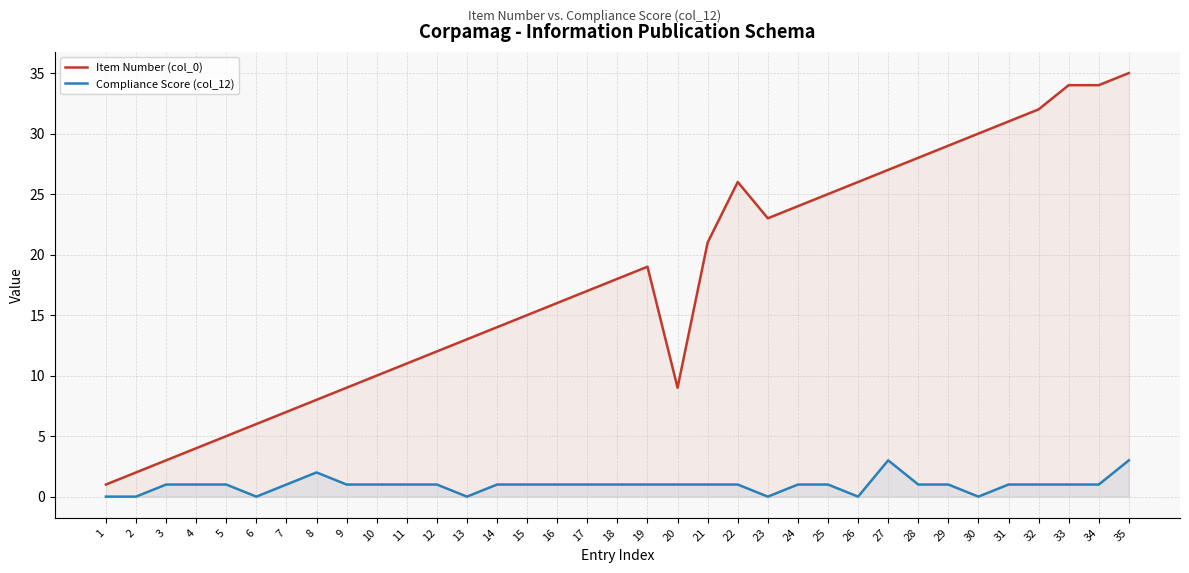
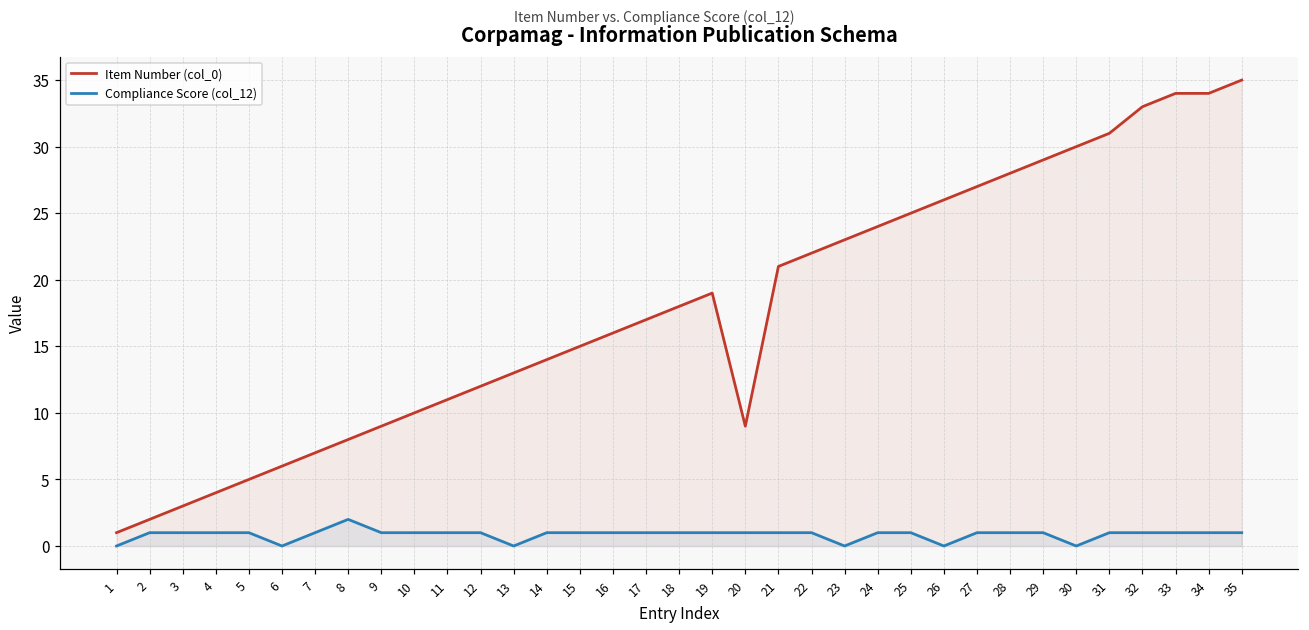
Compliance Score (col_12), 2: 0 -> 1
Item Number (col_0), 22: 26 -> 22
Compliance Score (col_12), 27: 3 -> 1
Item Number (col_0), 32: 32 -> 33
Compliance Score (col_12), 35: 3 -> 1
